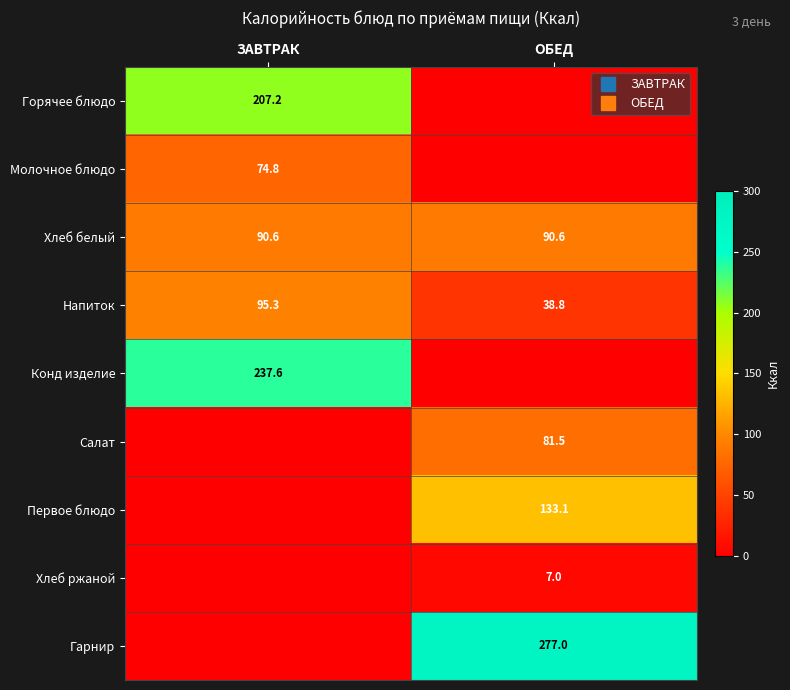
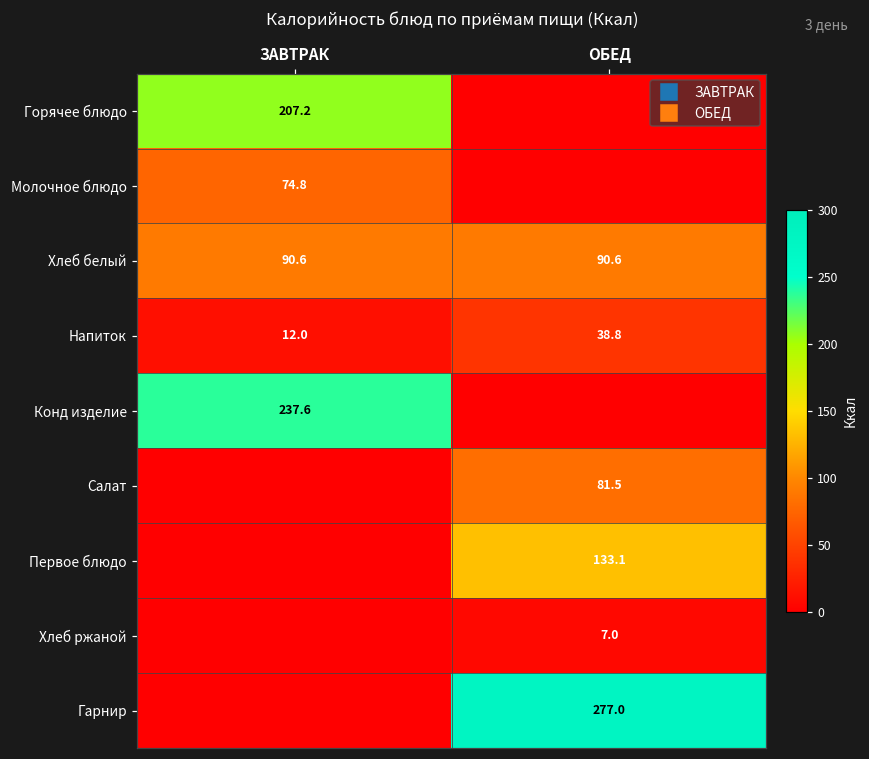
Напиток, ЗАВТРАК: 95.3 -> 12.0
